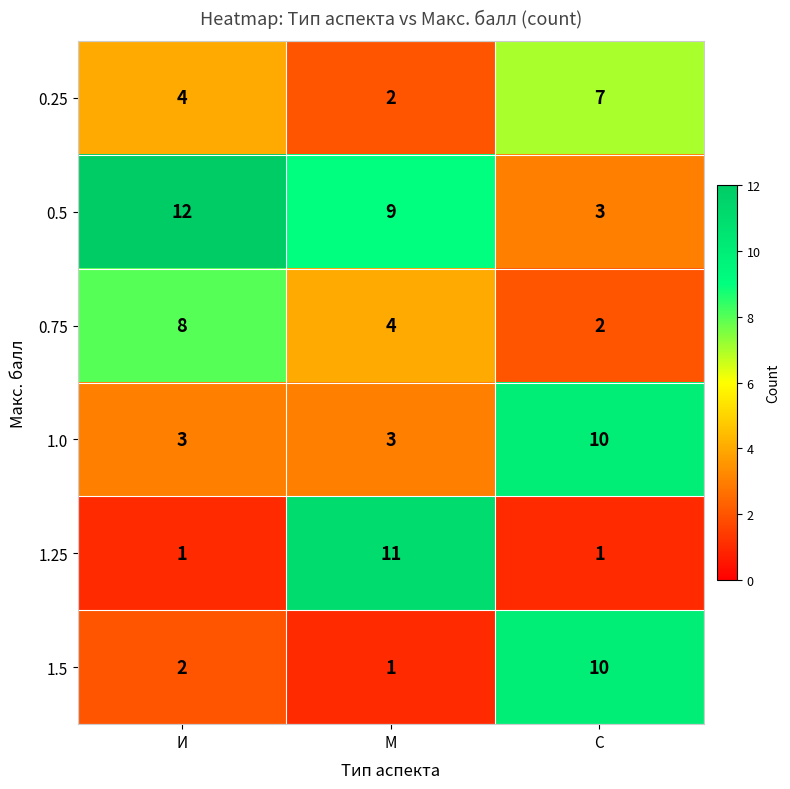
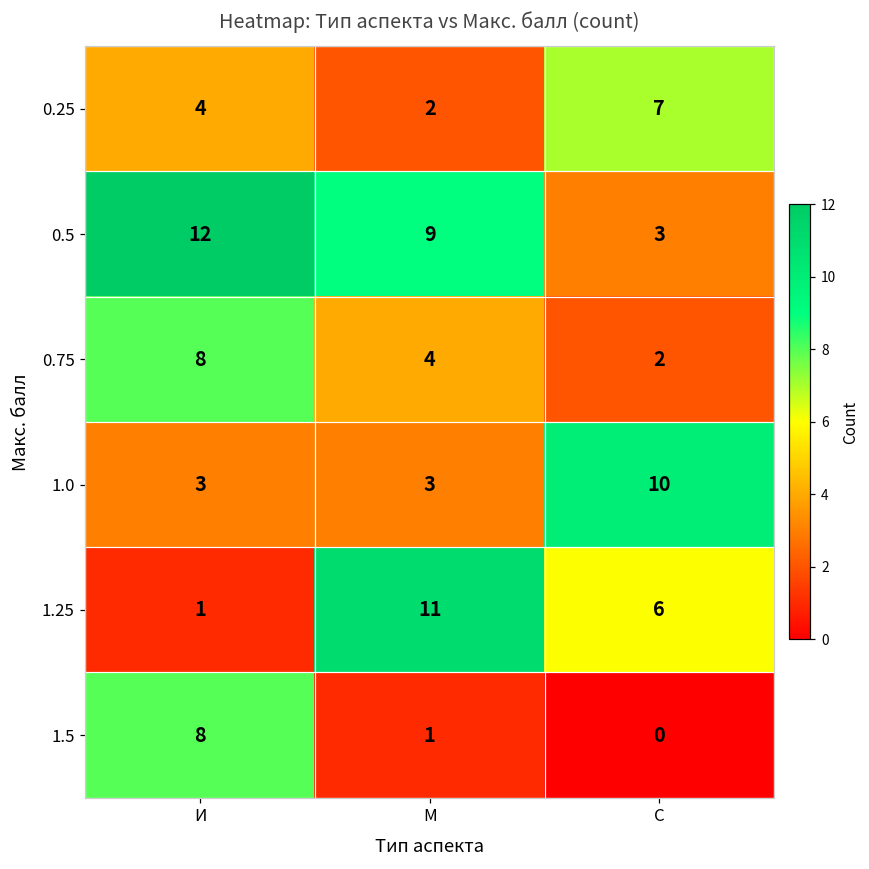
1.25, С: 1 -> 6
1.5, И: 2 -> 8
1.5, С: 10 -> 0
